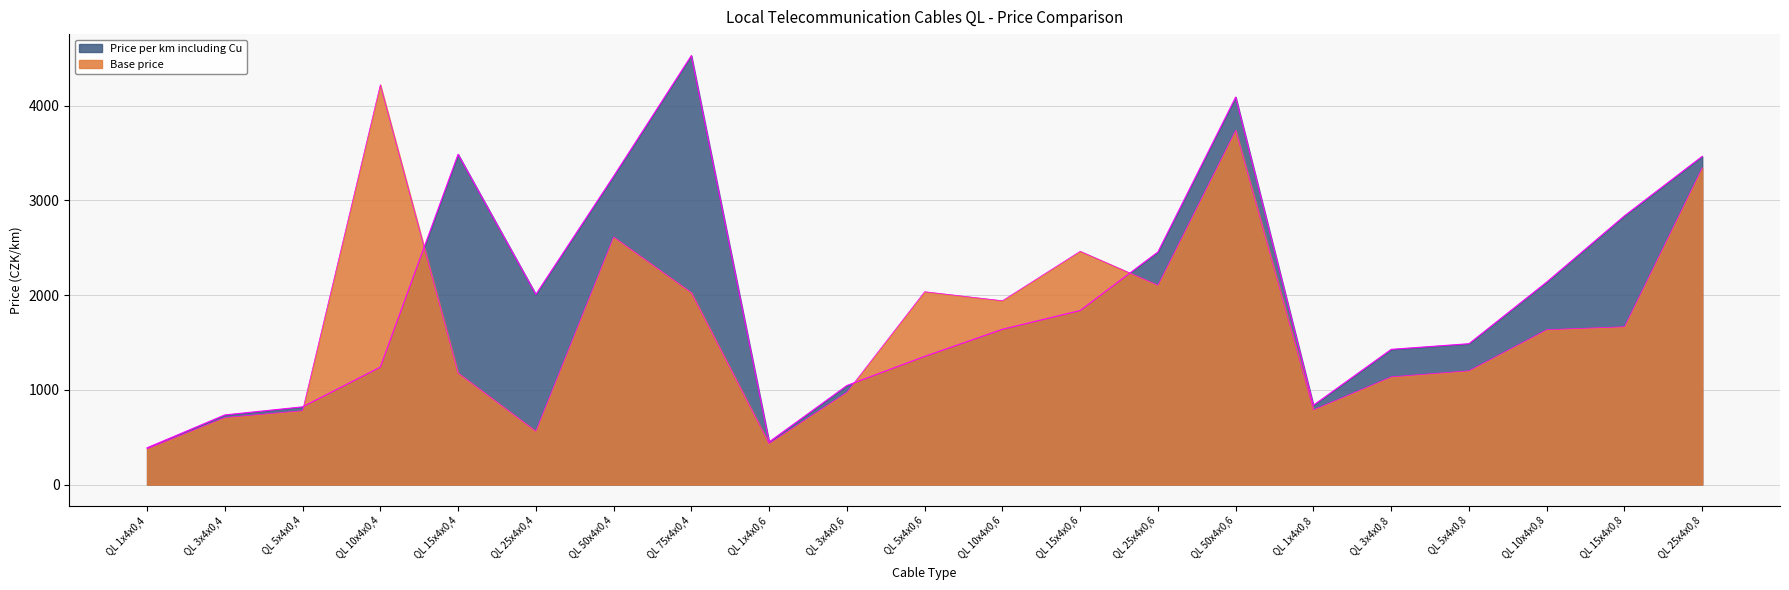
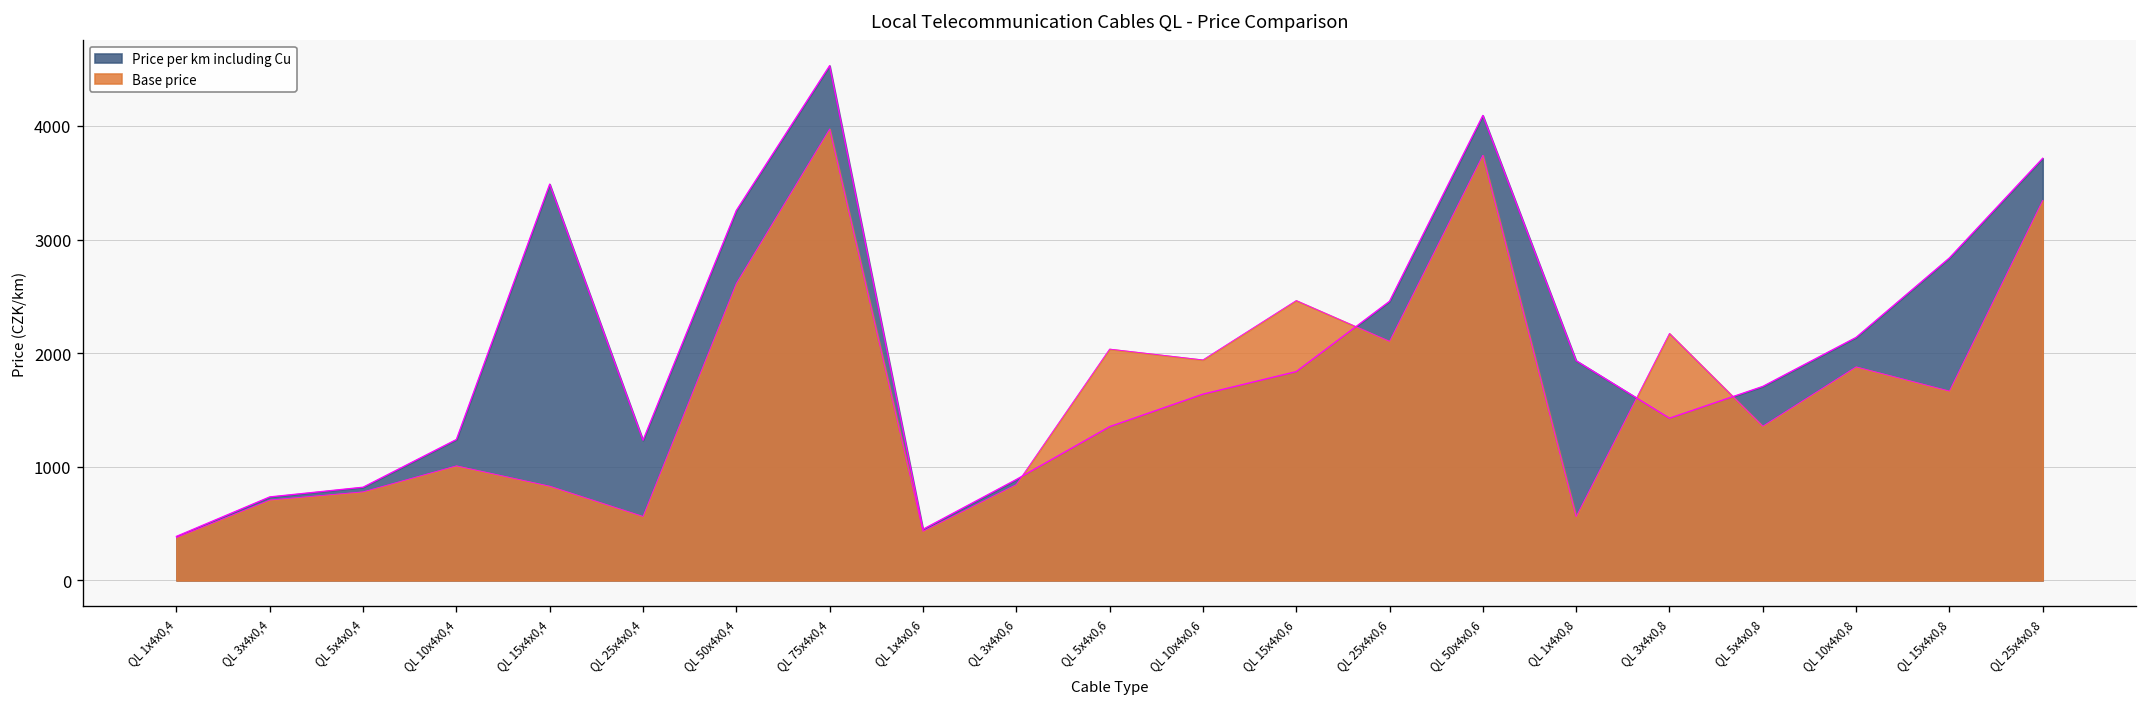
Base price, QL 10x4x0,4: 4200 -> 1000
Base price, QL 15x4x0,4: 1200 -> 800
Price per km including Cu, QL 25x4x0,4: 2000 -> 1200
Base price, QL 75x4x0,4: 2000 -> 4000
Price per km including Cu, QL 3x4x0,6: 1000 -> 900
Base price, QL 3x4x0,6: 1000 -> 800
Price per km including Cu, QL 1x4x0,8: 800 -> 1900
Base price, QL 1x4x0,8: 800 -> 600
Base price, QL 3x4x0,8: 1100 -> 2200
Price per km including Cu, QL 5x4x0,8: 1500 -> 1700
Base price, QL 5x4x0,8: 1200 -> 1400
Base price, QL 10x4x0,8: 1600 -> 1900
Price per km including Cu, QL 25x4x0,8: 3500 -> 3700
